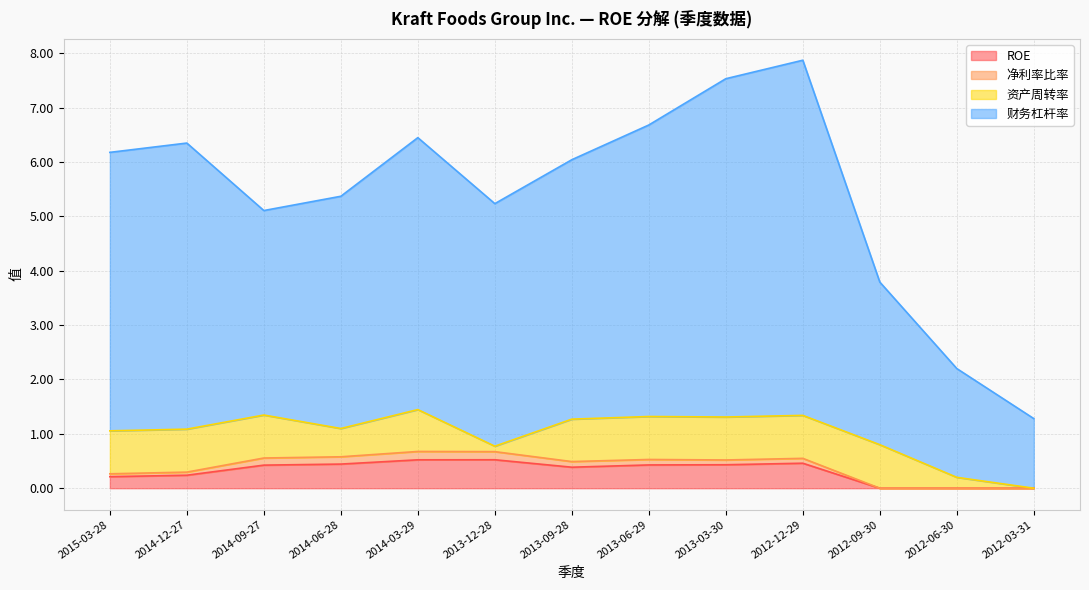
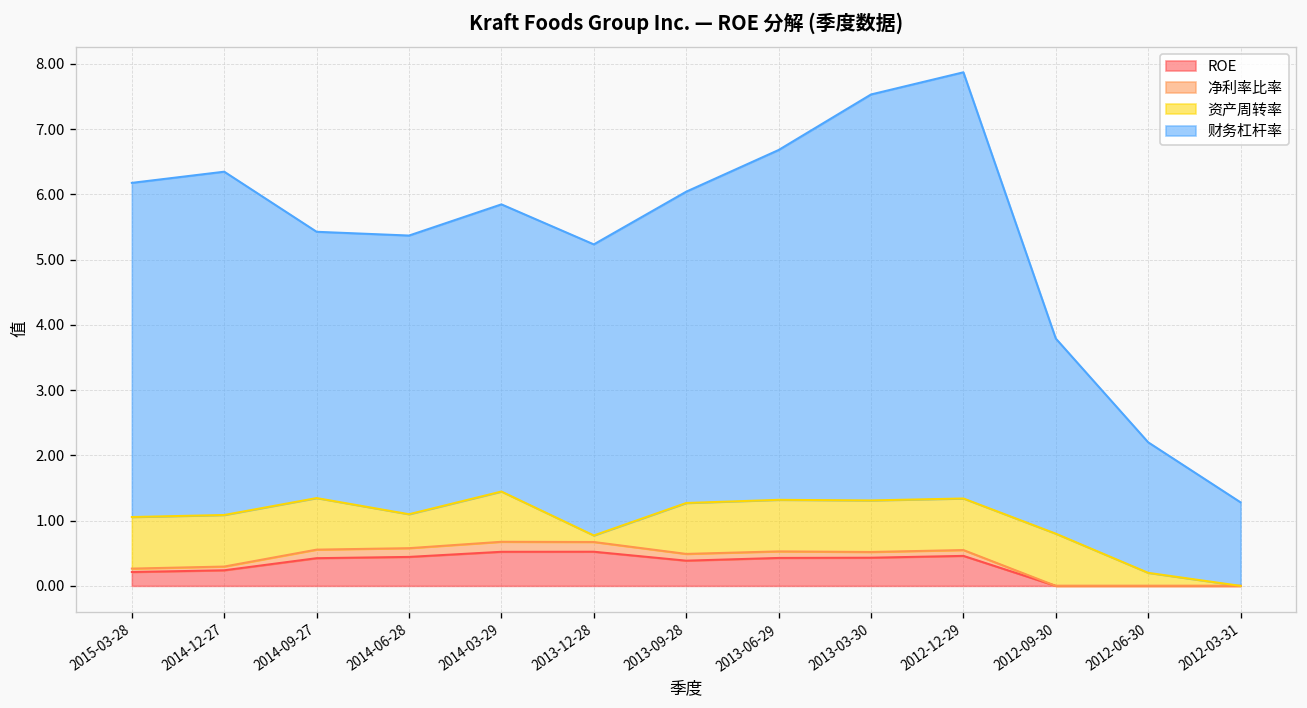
财务杠杆率, 2014-09-27: 3.8 -> 4.1
财务杠杆率, 2014-03-29: 5.0 -> 4.4
